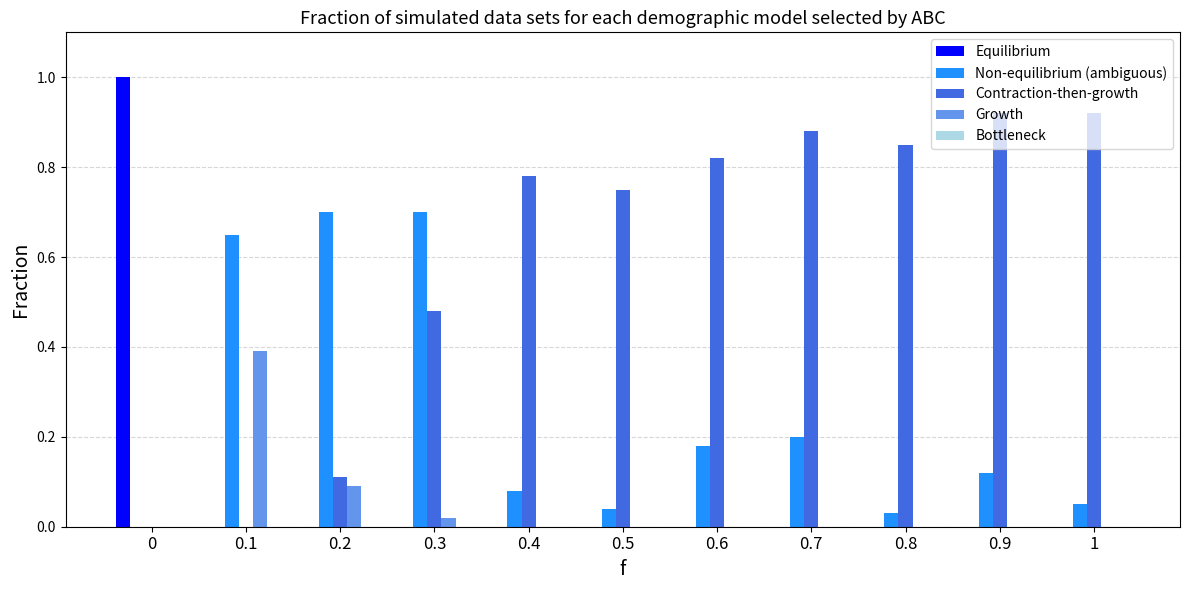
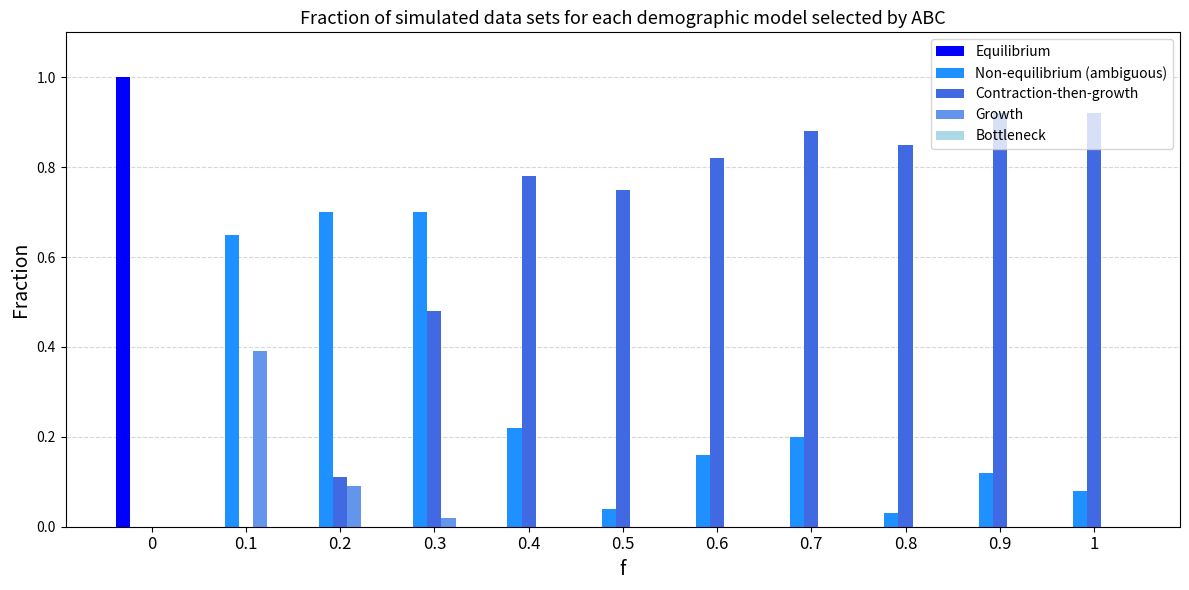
Non-equilibrium (ambiguous), 0.4: 0.08 -> 0.22
Non-equilibrium (ambiguous), 0.6: 0.18 -> 0.16
Non-equilibrium (ambiguous), 1: 0.05 -> 0.08
